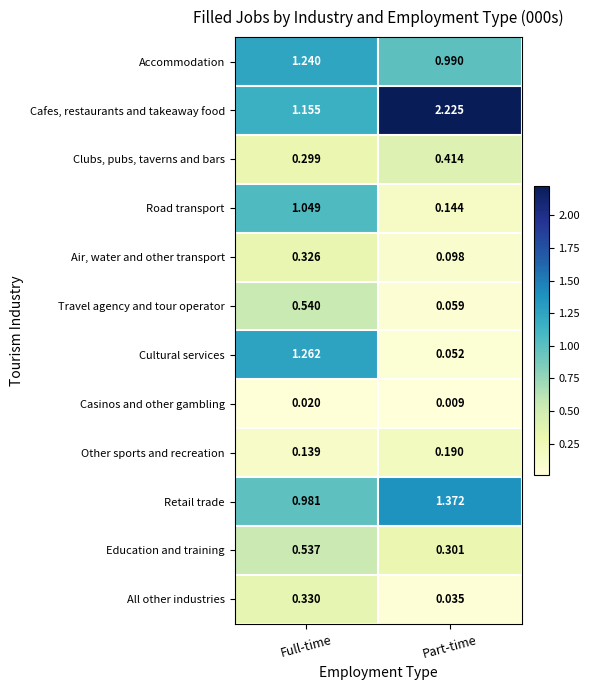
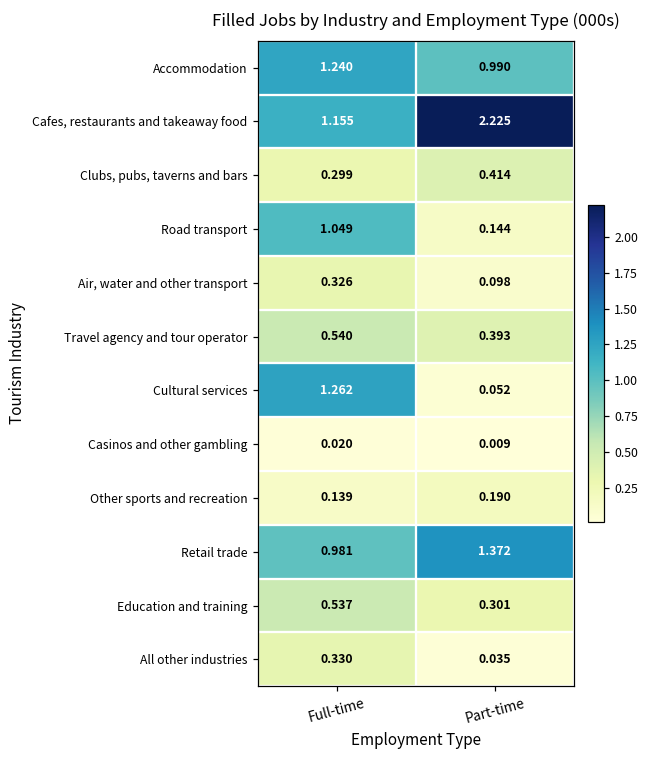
Travel agency and tour operator, Part-time: 0.059 -> 0.393
